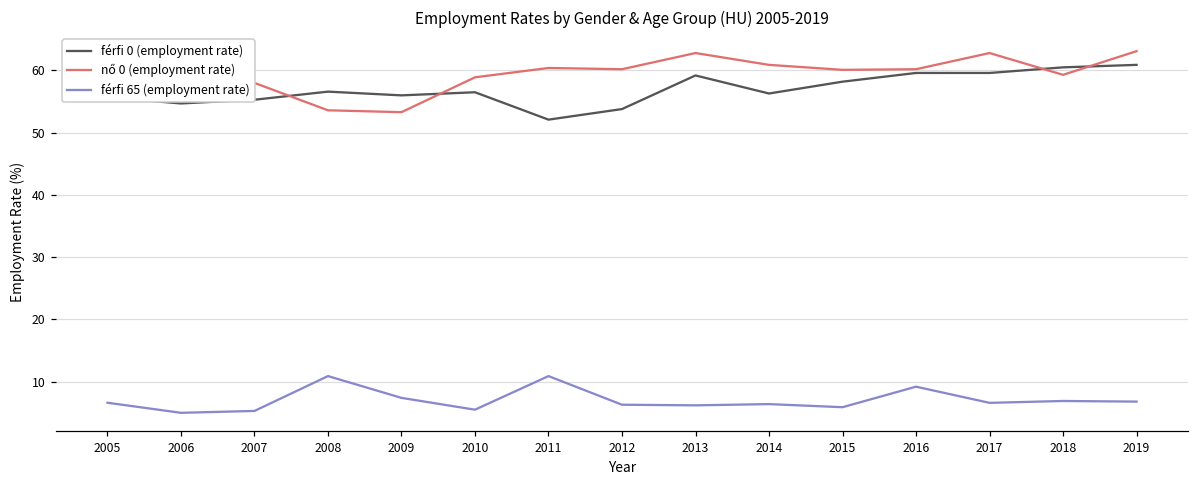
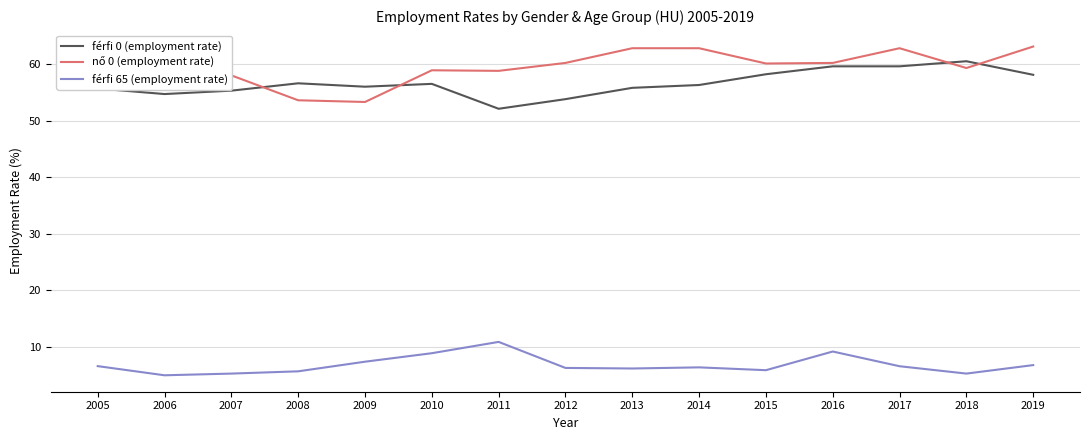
férfi 65 (employment rate), 2008: 11 -> 6
férfi 65 (employment rate), 2010: 6 -> 9
nő 0 (employment rate), 2011: 60 -> 59
férfi 0 (employment rate), 2013: 59 -> 56
nő 0 (employment rate), 2014: 61 -> 63
férfi 65 (employment rate), 2018: 7 -> 5
férfi 0 (employment rate), 2019: 61 -> 58
